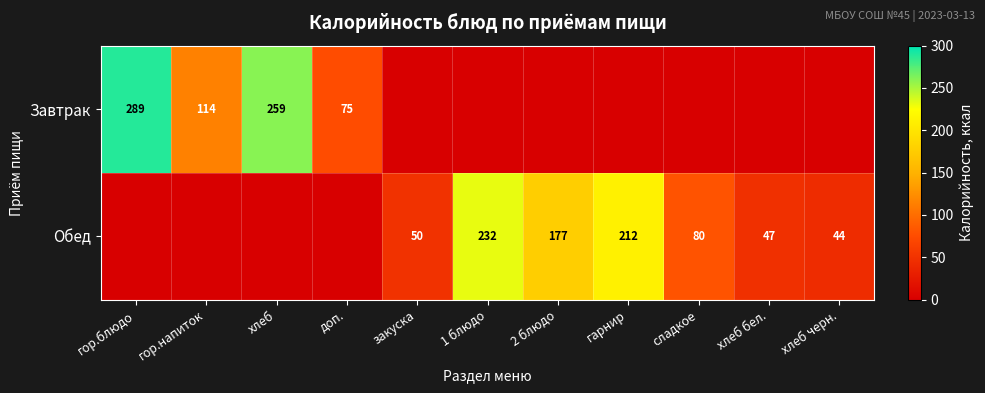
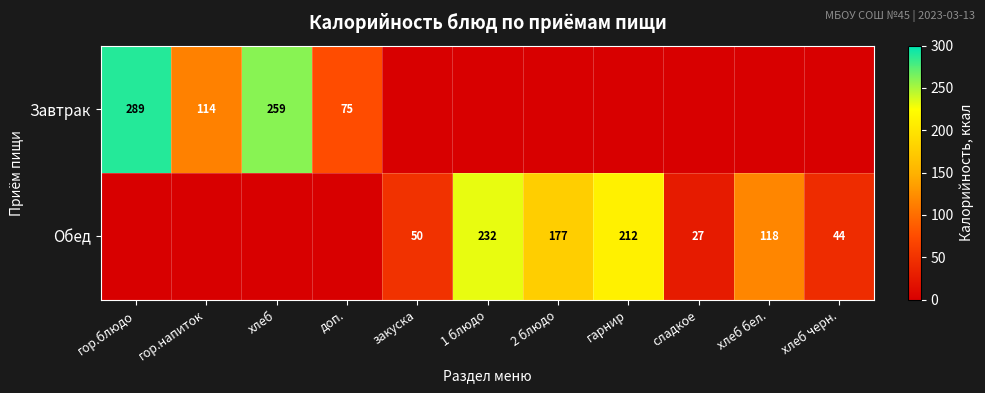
Обед, сладкое: 80 -> 27
Обед, хлеб бел.: 47 -> 118
